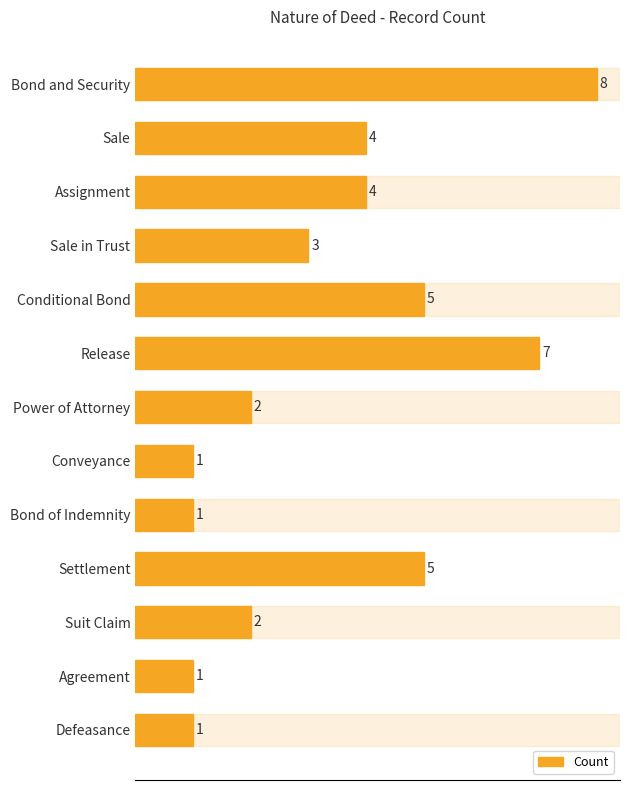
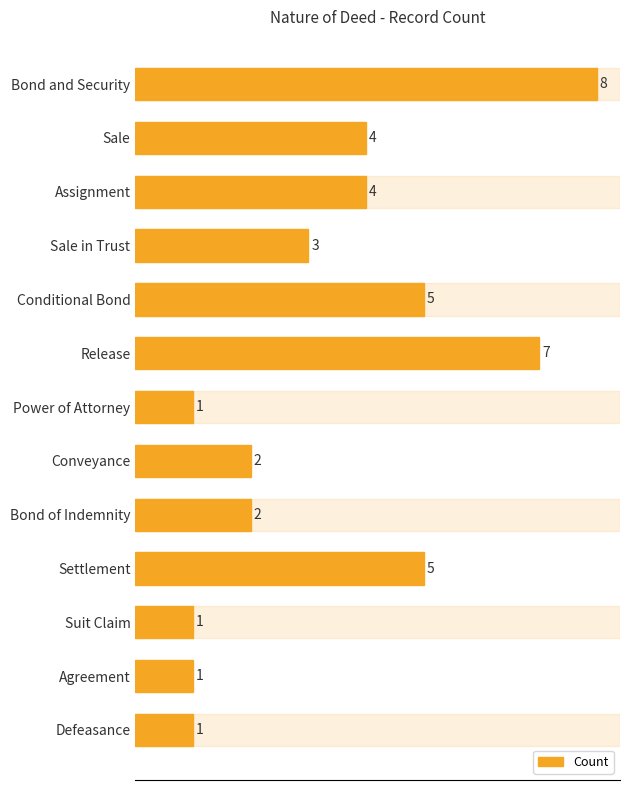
Power of Attorney: 2 -> 1
Conveyance: 1 -> 2
Bond of Indemnity: 1 -> 2
Suit Claim: 2 -> 1
